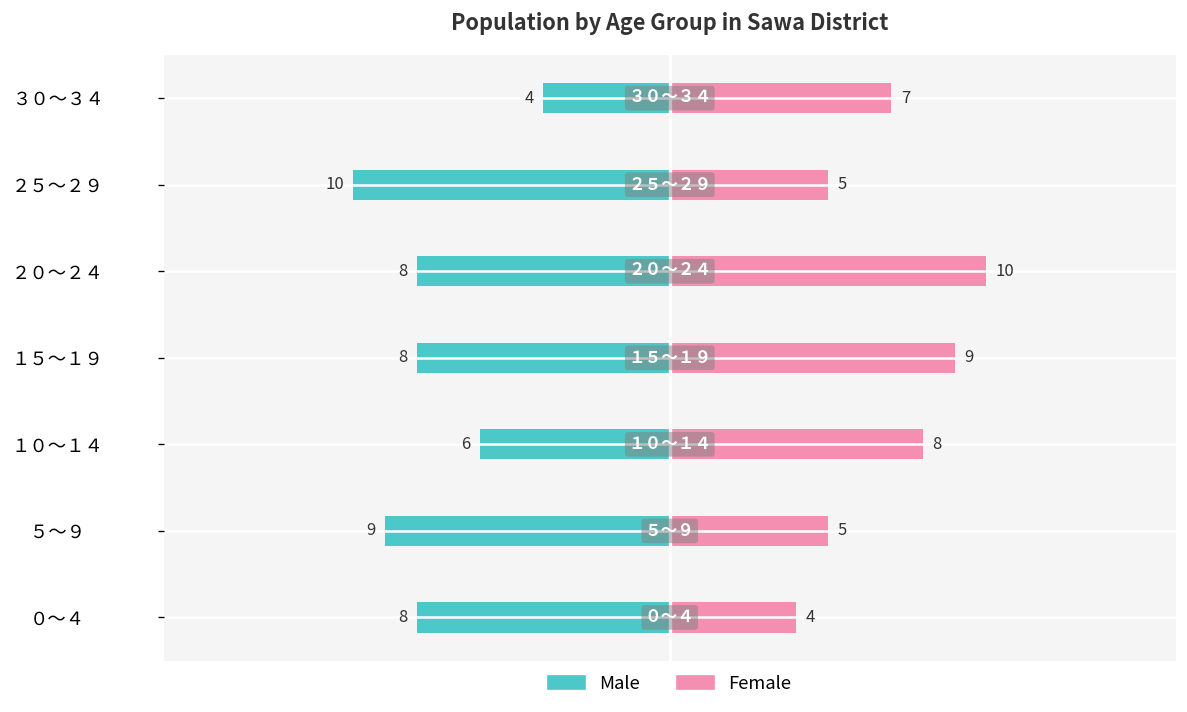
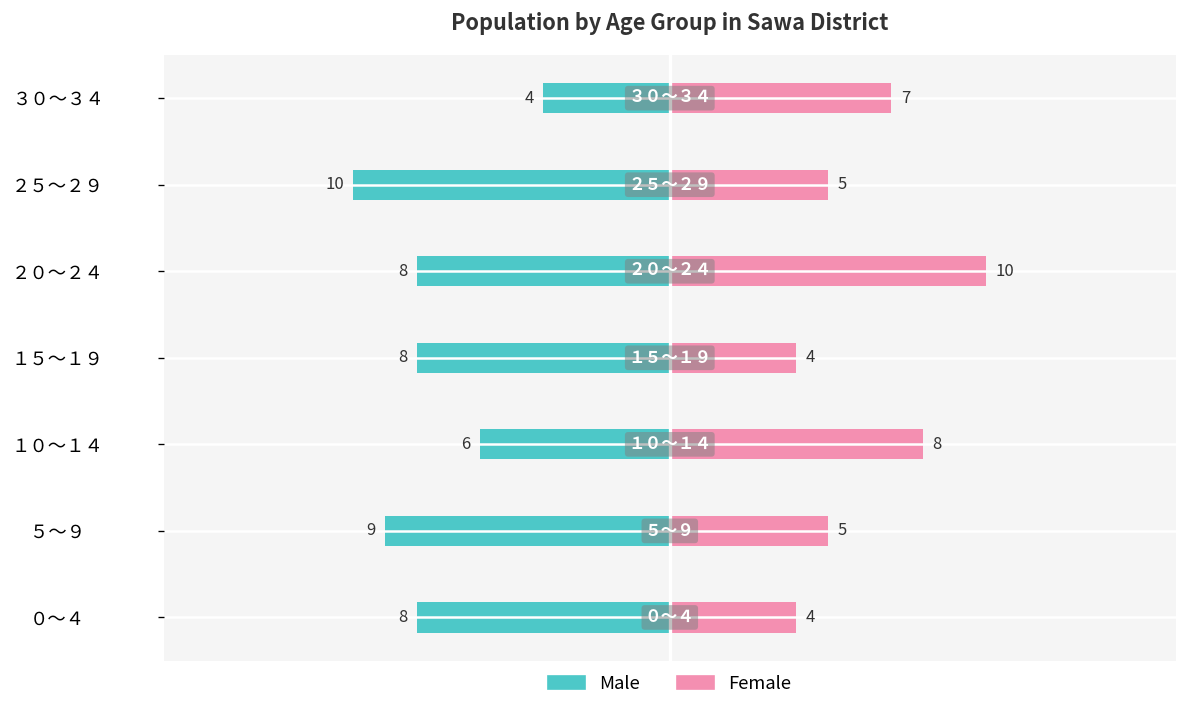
Female, １５～１９: 9 -> 4
